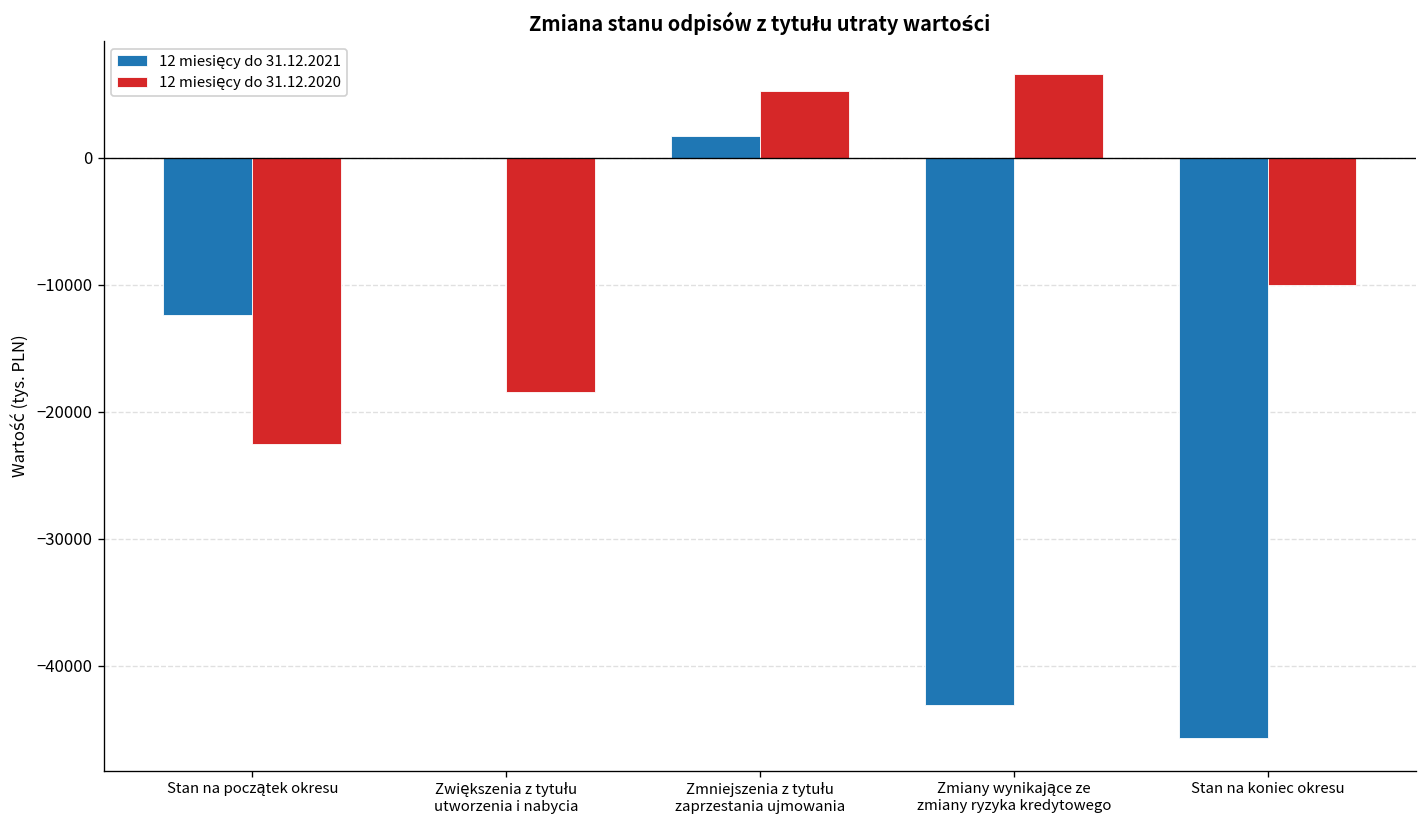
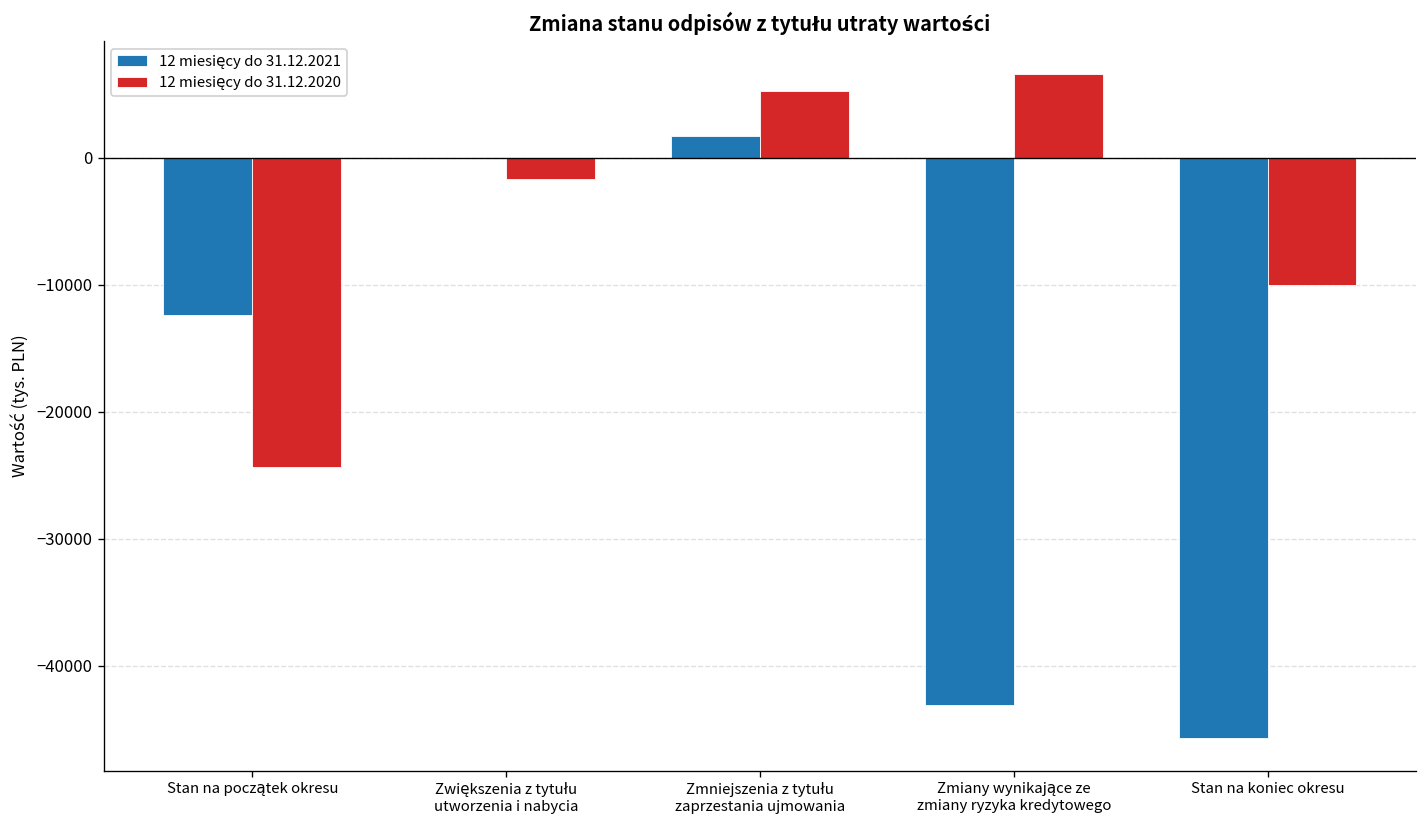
12 miesięcy do 31.12.2020, Stan na początek okresu: -22500 -> -24300
12 miesięcy do 31.12.2020, Zwiększenia z tytułu utworzenia i nabycia: -18400 -> -1700
